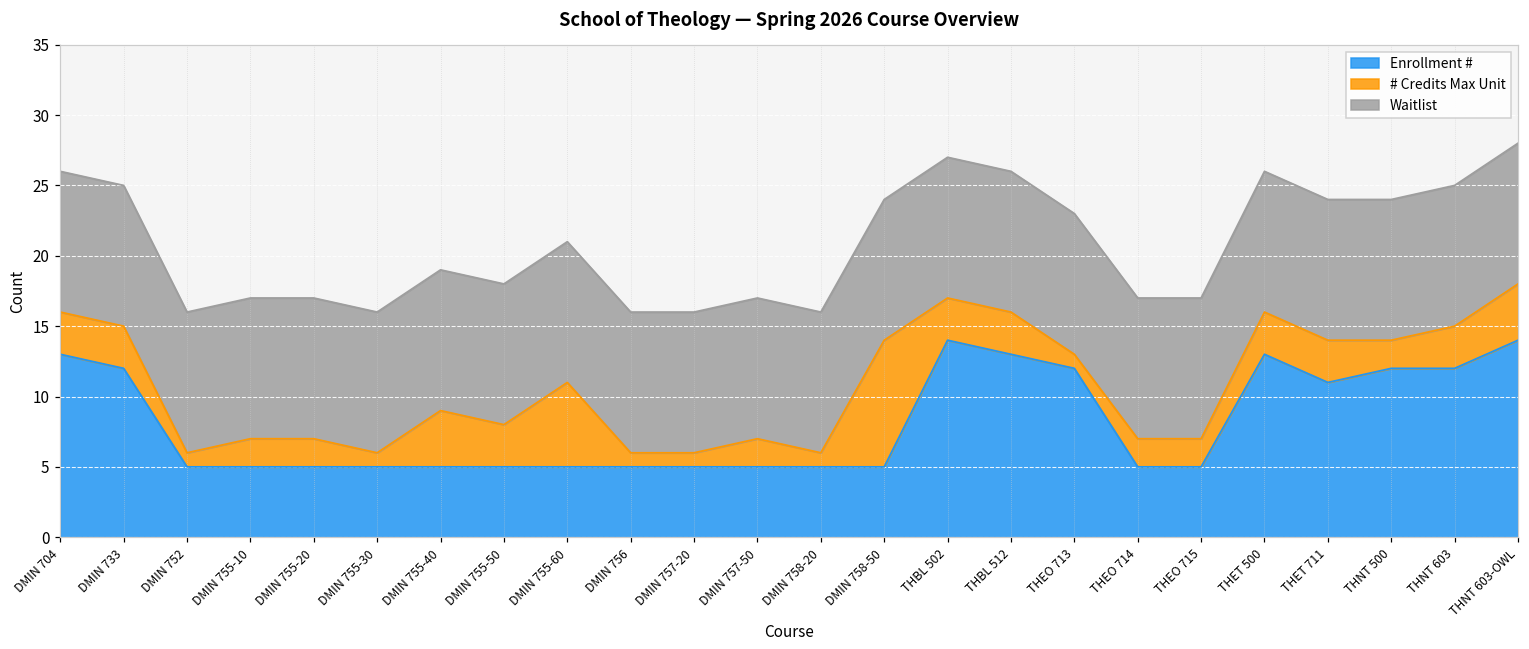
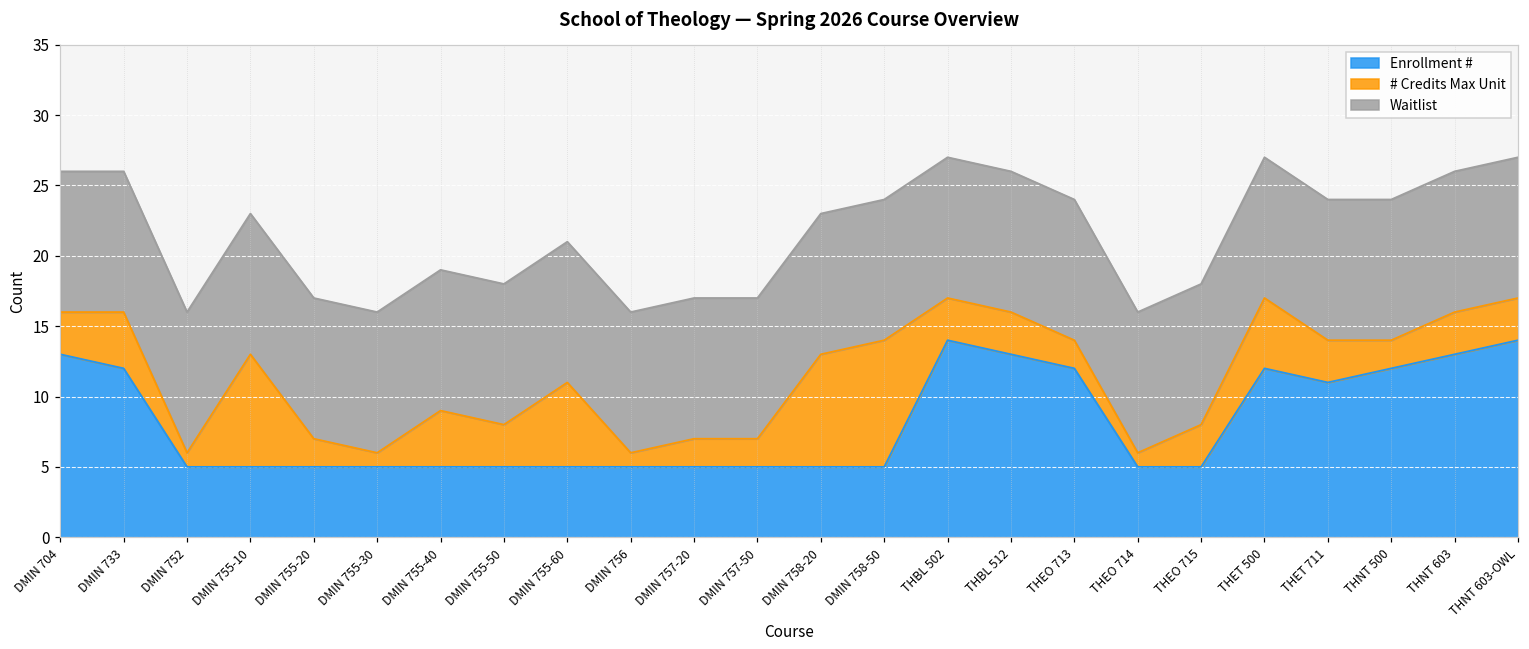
# Credits Max Unit, DMIN 733: 3 -> 4
# Credits Max Unit, DMIN 755-10: 2 -> 8
# Credits Max Unit, DMIN 757-20: 1 -> 2
# Credits Max Unit, DMIN 758-20: 1 -> 8
# Credits Max Unit, THEO 713: 1 -> 2
# Credits Max Unit, THEO 714: 2 -> 1
# Credits Max Unit, THEO 715: 2 -> 3
Enrollment #, THET 500: 13 -> 12
# Credits Max Unit, THET 500: 3 -> 5
Enrollment #, THNT 603: 12 -> 13
# Credits Max Unit, THNT 603-OWL: 4 -> 3
